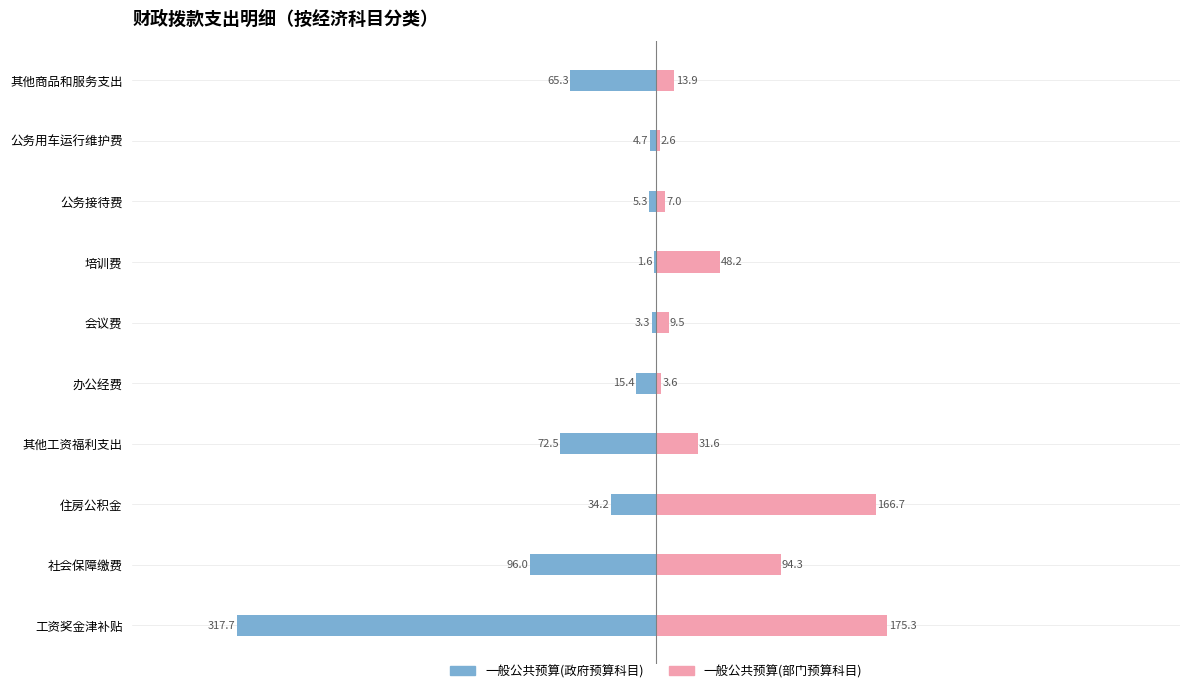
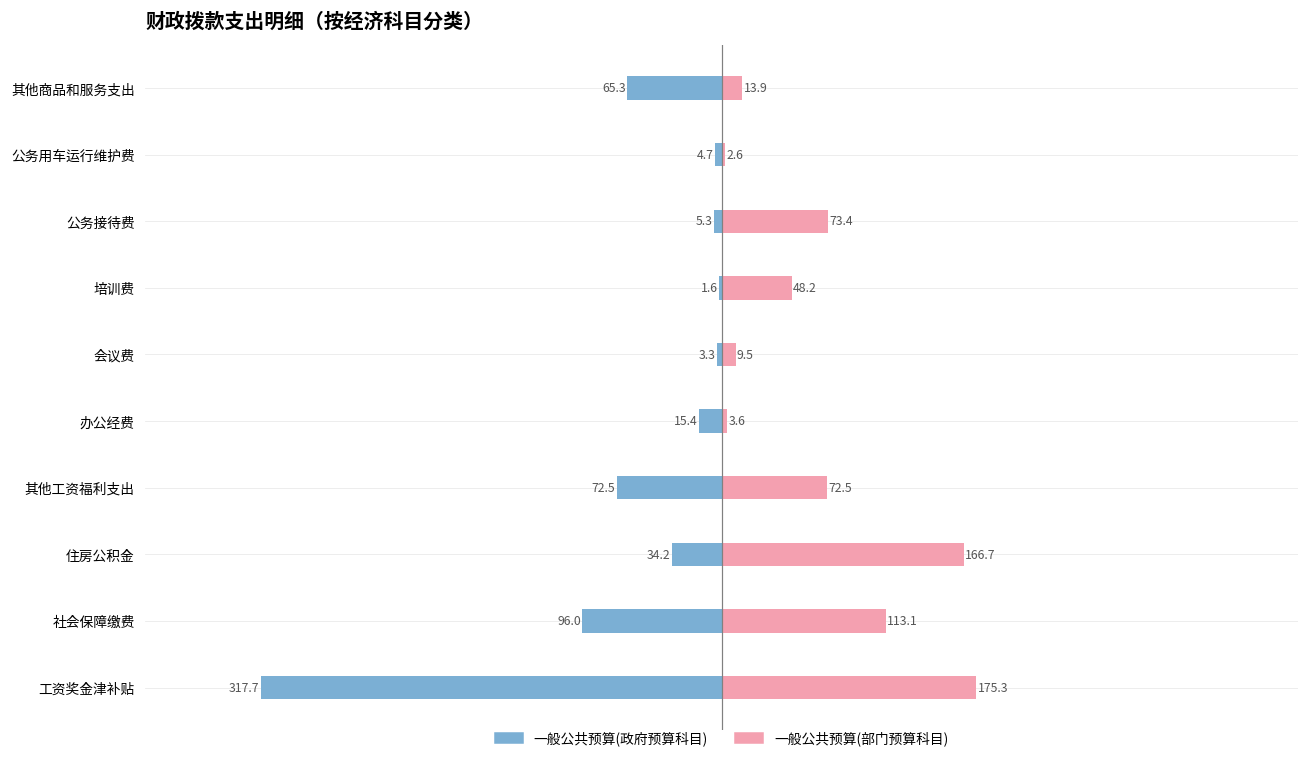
一般公共预算(部门预算科目), 公务接待费: 7.0 -> 73.4
一般公共预算(部门预算科目), 其他工资福利支出: 31.6 -> 72.5
一般公共预算(部门预算科目), 社会保障缴费: 94.3 -> 113.1
